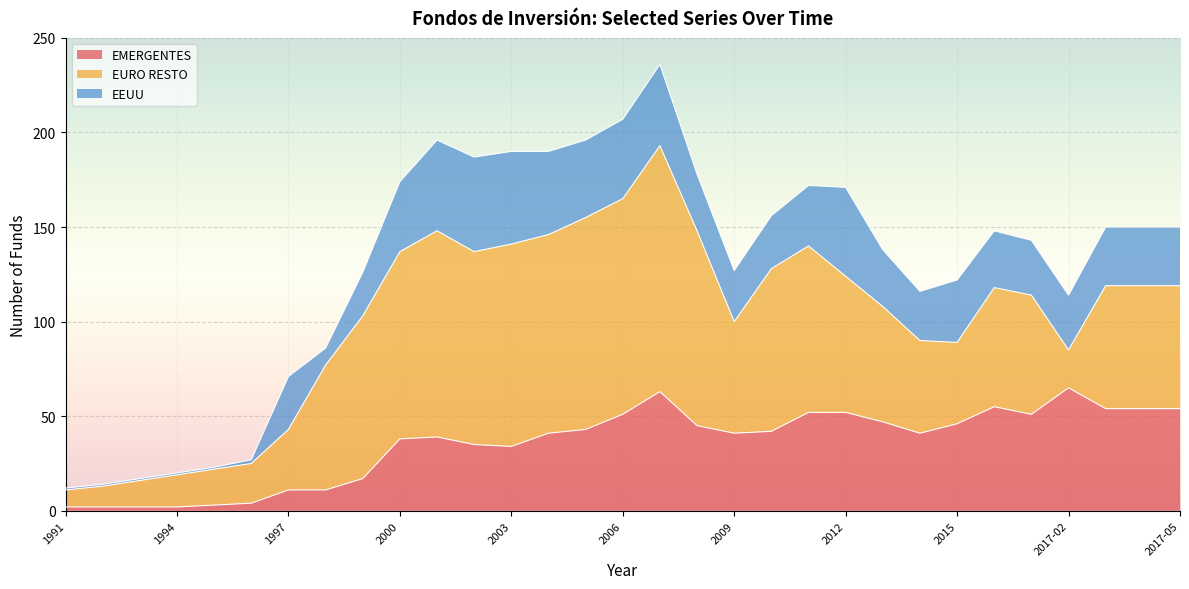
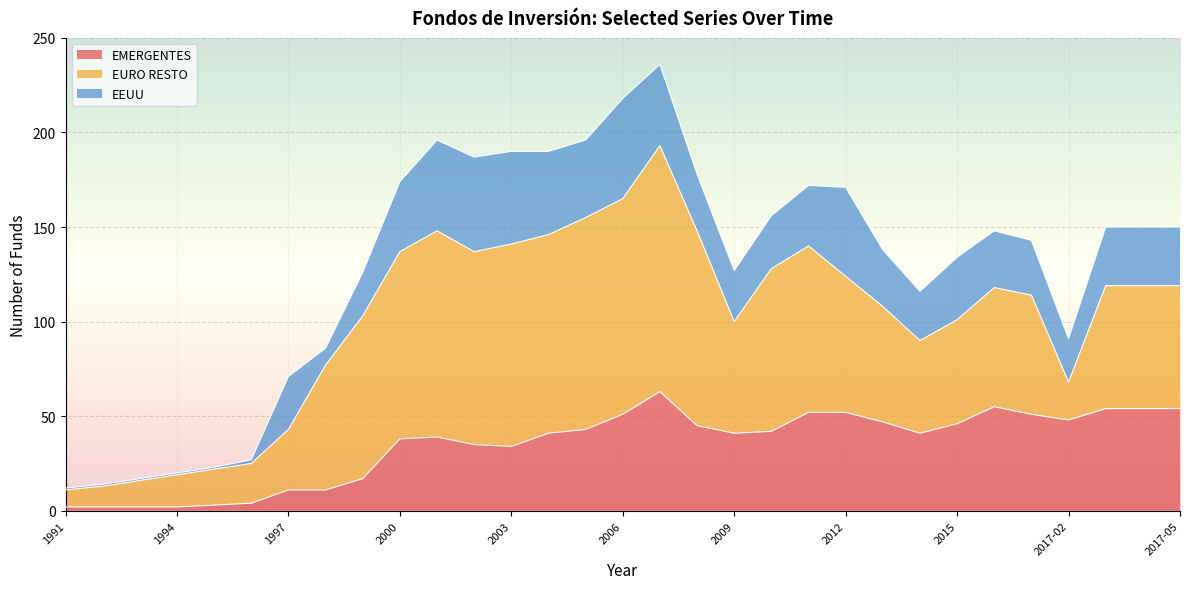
EEUU, 2006: 42 -> 53
EURO RESTO, 2015: 43 -> 55
EMERGENTES, 2017-02: 65 -> 48
EEUU, 2017-02: 29 -> 23
